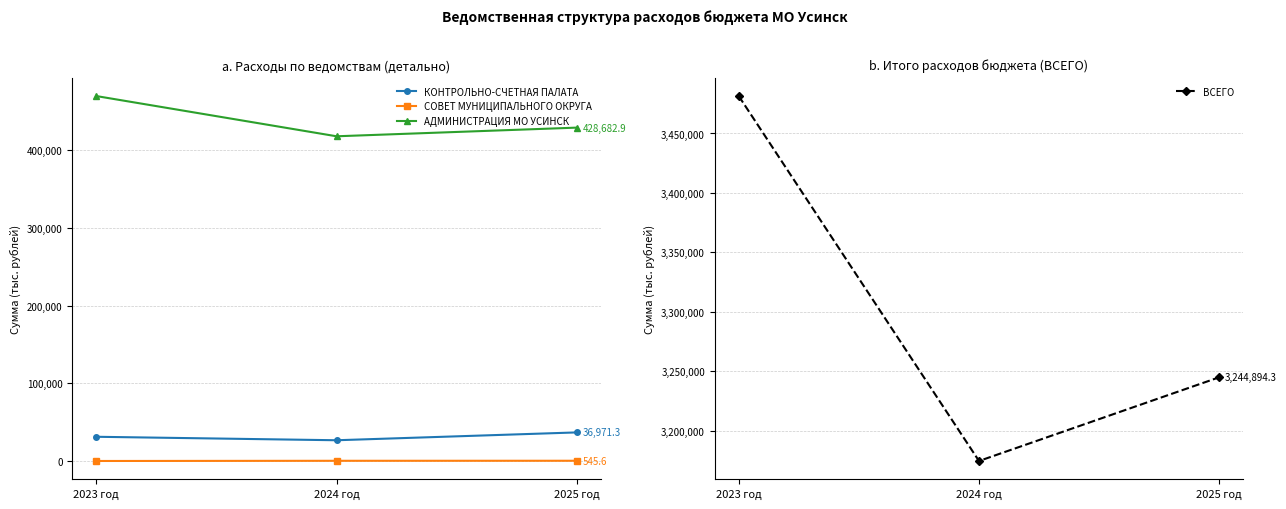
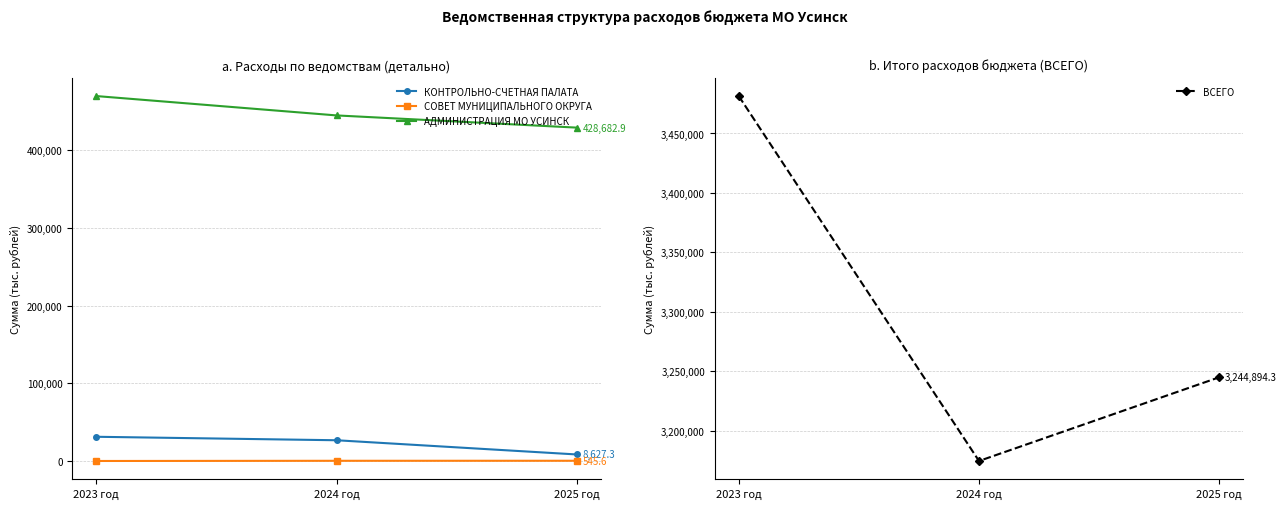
a. Расходы по ведомствам (детально), АДМИНИСТРАЦИЯ МО УСИНСК, 2024 год: 420,000 -> 440,000
a. Расходы по ведомствам (детально), КОНТРОЛЬНО-СЧЕТНАЯ ПАЛАТА, 2025 год: 36,971.3 -> 8,627.3
